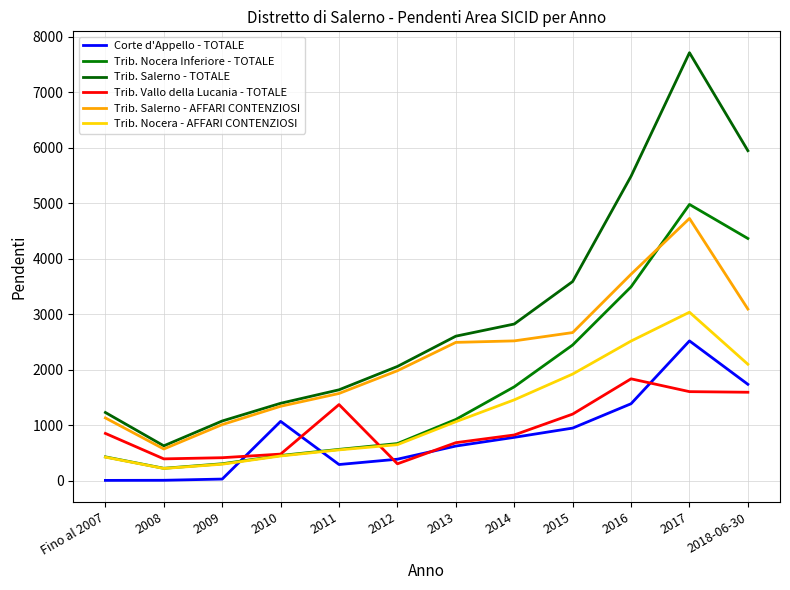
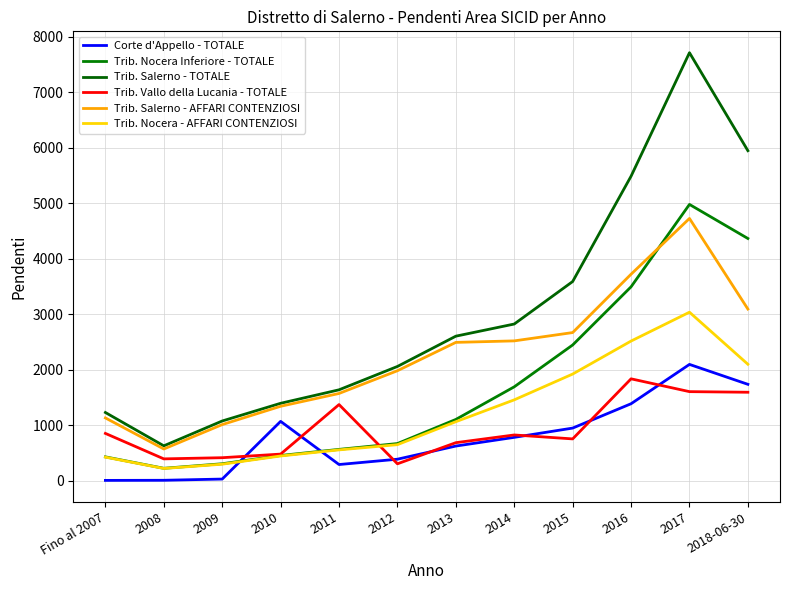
Trib. Vallo della Lucania - TOTALE, 2015: 1200 -> 800
Corte d'Appello - TOTALE, 2017: 2500 -> 2100
